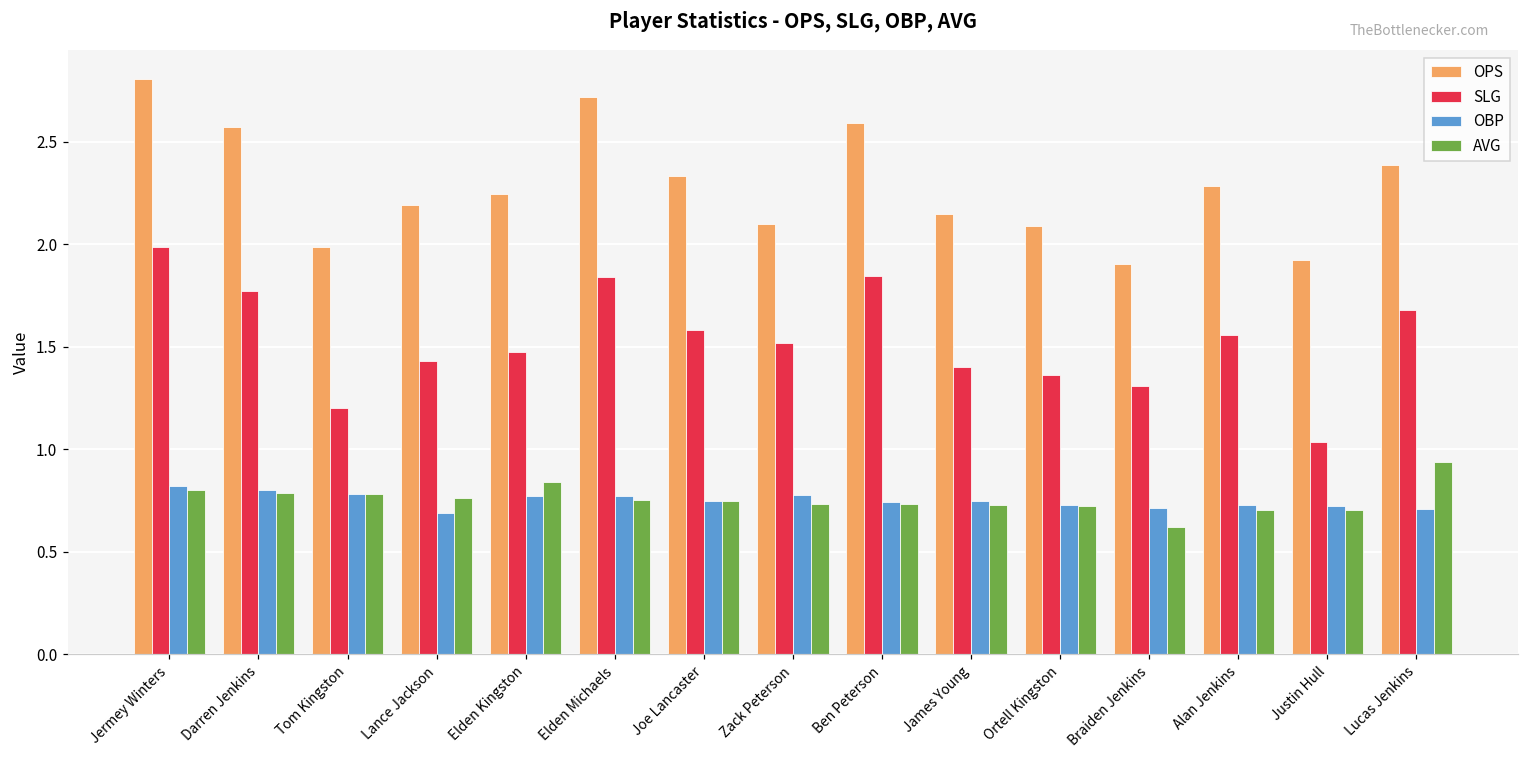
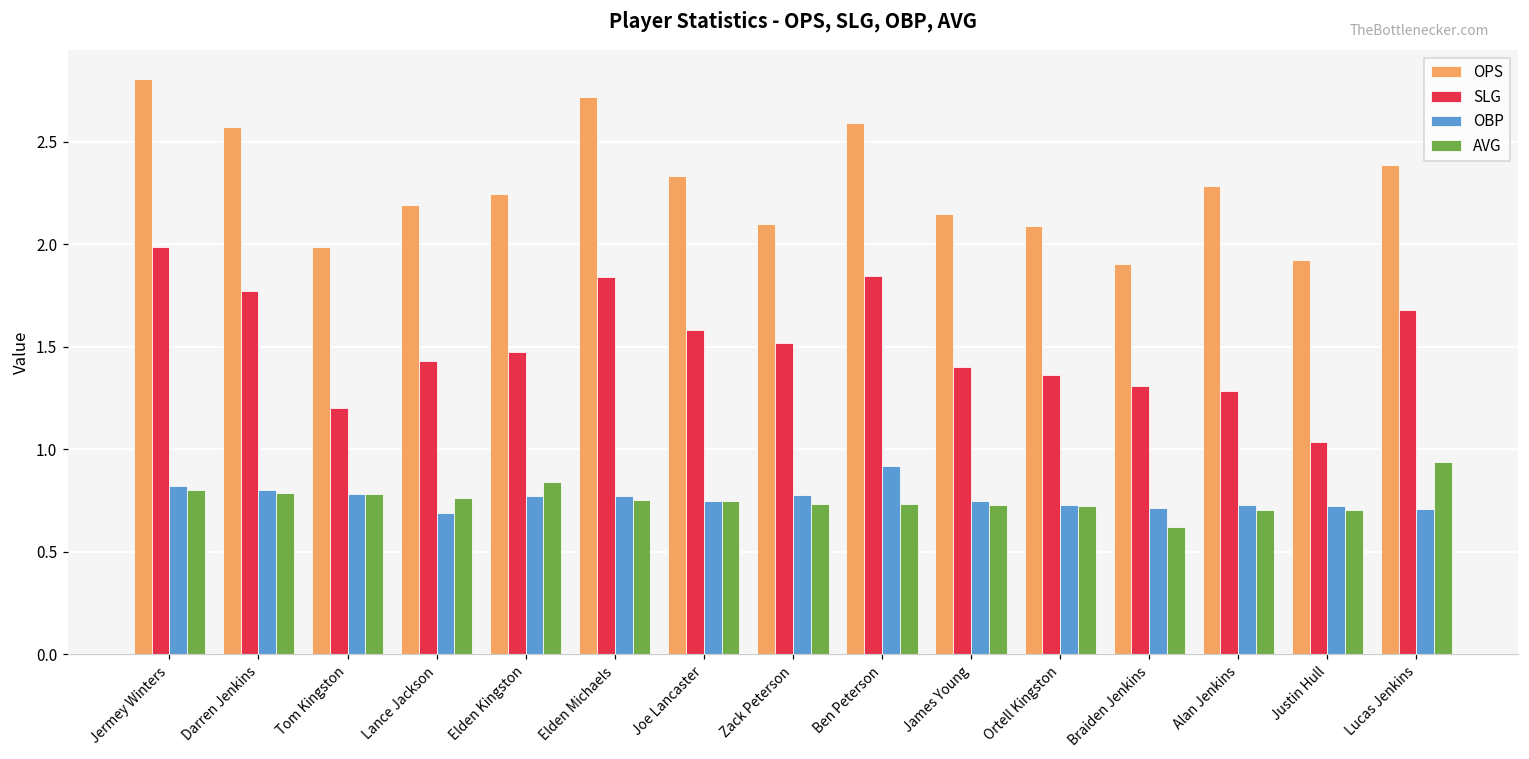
OBP, Ben Peterson: 0.74 -> 0.92
SLG, Alan Jenkins: 1.56 -> 1.28
